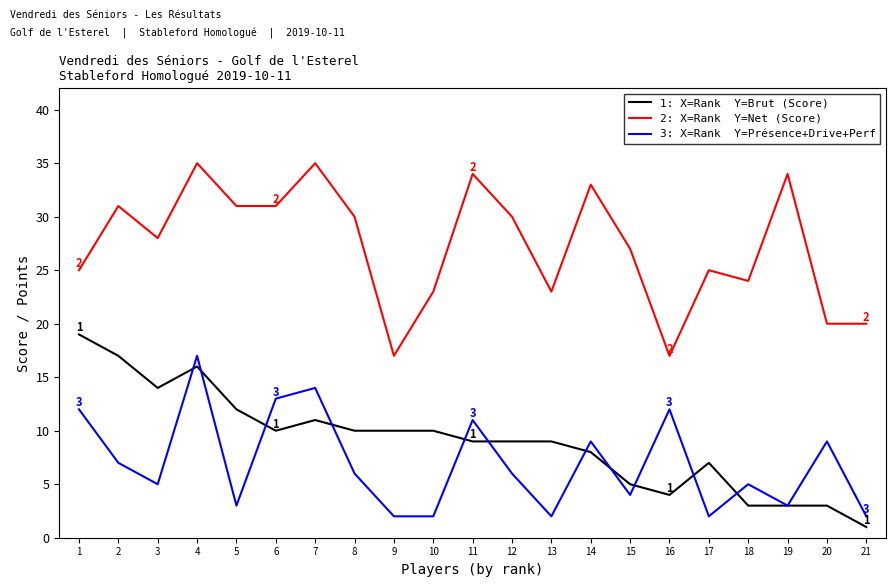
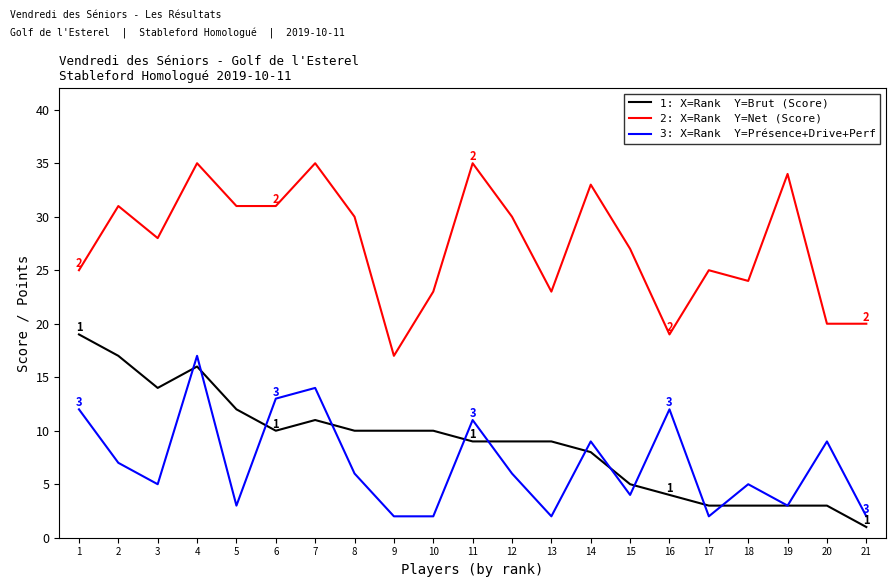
2: X=Rank Y=Net (Score), 11: 34 -> 35
2: X=Rank Y=Net (Score), 16: 17 -> 19
1: X=Rank Y=Brut (Score), 17: 7 -> 3
